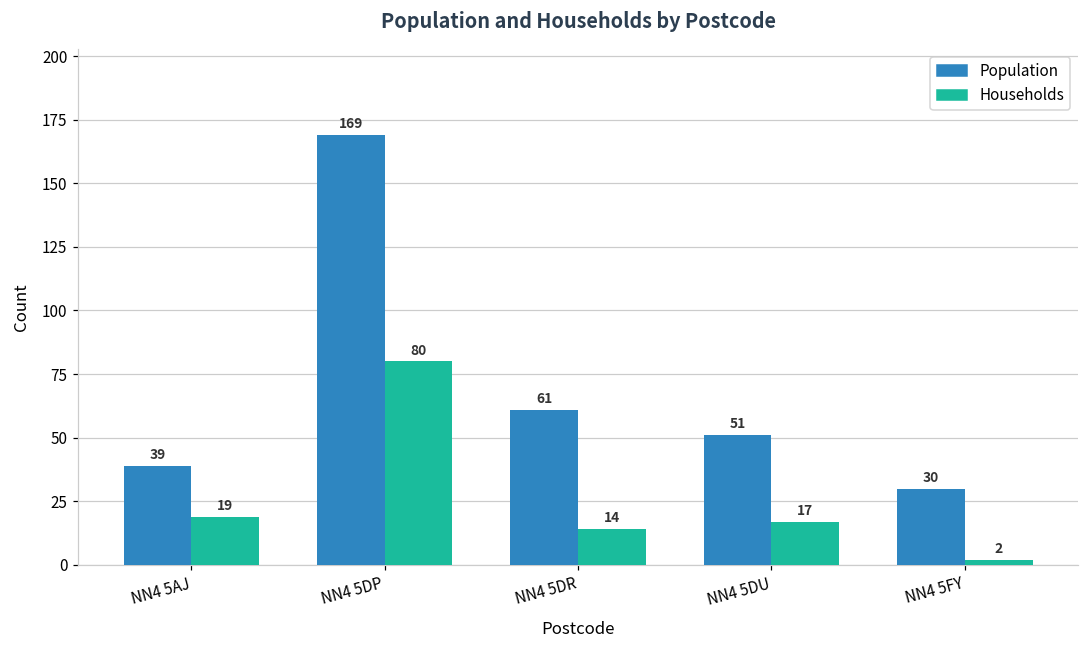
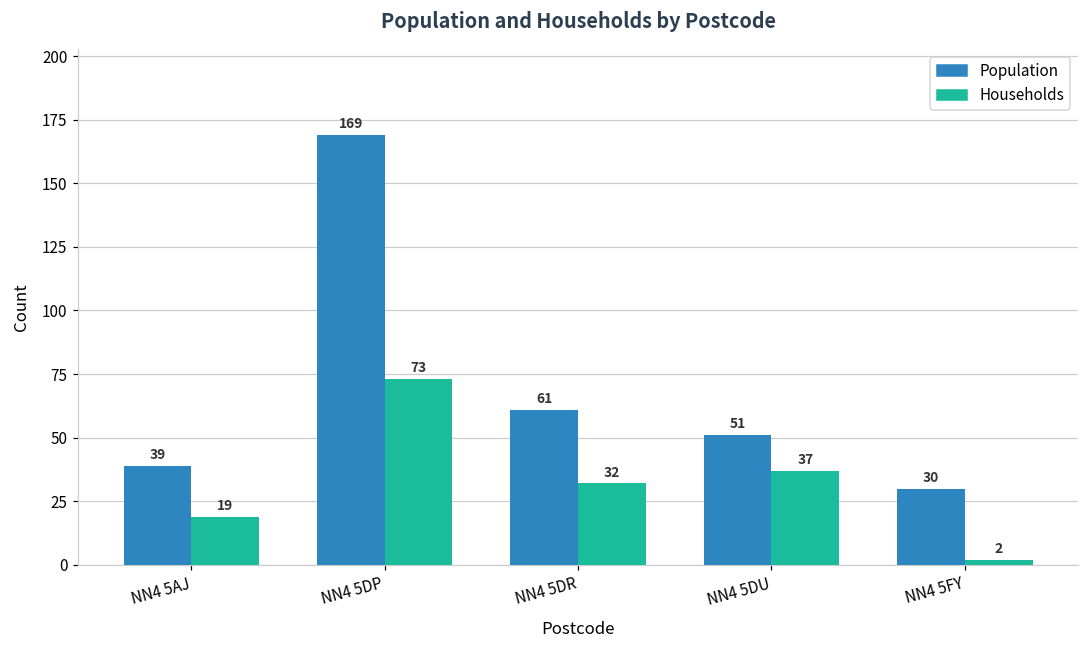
Households, NN4 5DP: 80 -> 73
Households, NN4 5DR: 14 -> 32
Households, NN4 5DU: 17 -> 37
